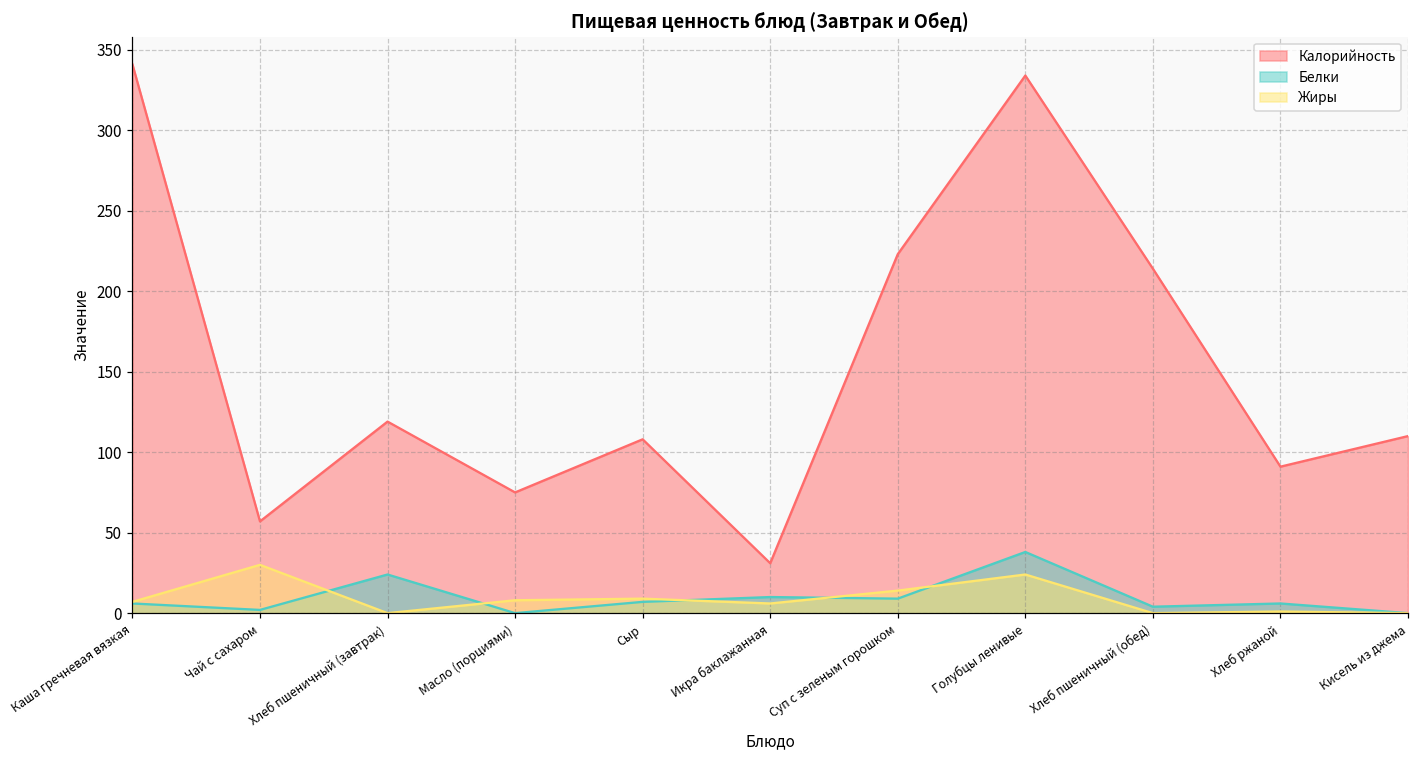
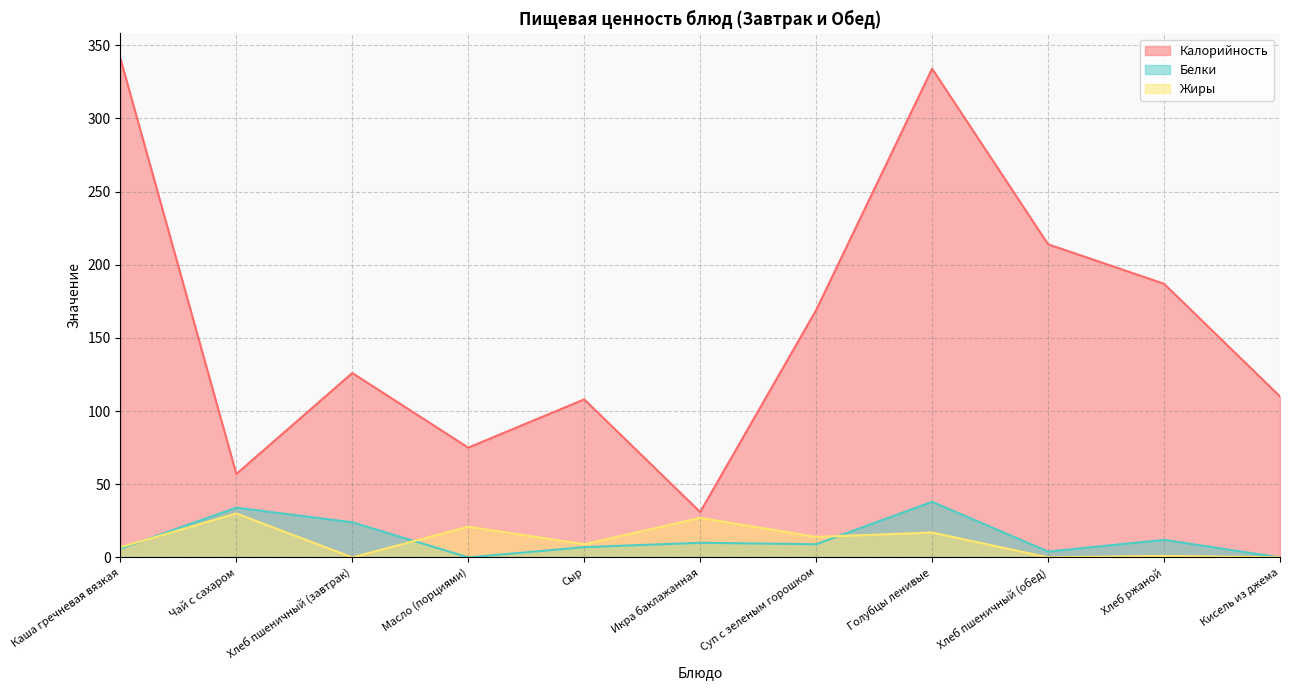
Белки, Чай с сахаром: 2 -> 34
Калорийность, Хлеб пшеничный (завтрак): 119 -> 126
Жиры, Масло (порциями): 8 -> 21
Жиры, Икра баклажанная: 6 -> 27
Калорийность, Суп с зеленым горошком: 223 -> 169
Жиры, Голубцы ленивые: 24 -> 17
Калорийность, Хлеб ржаной: 91 -> 187
Белки, Хлеб ржаной: 6 -> 12
